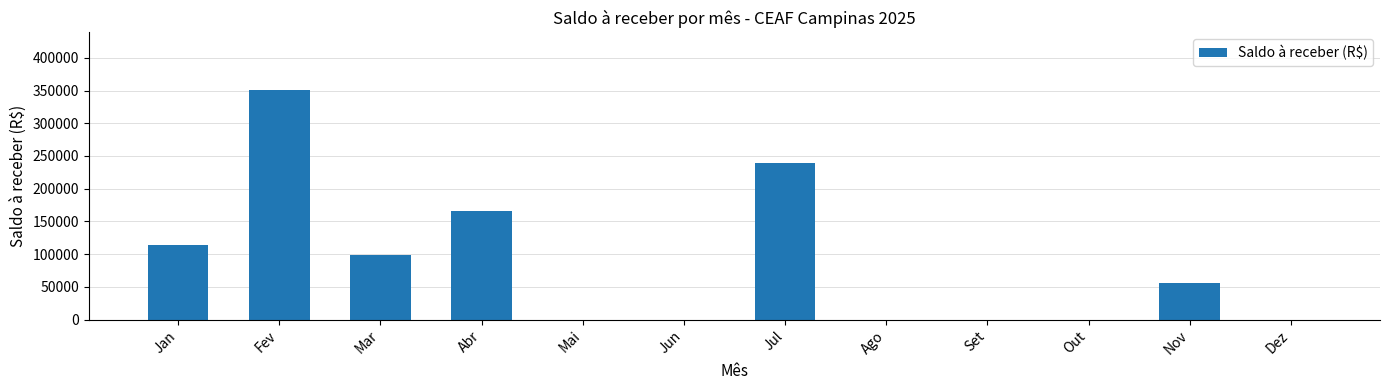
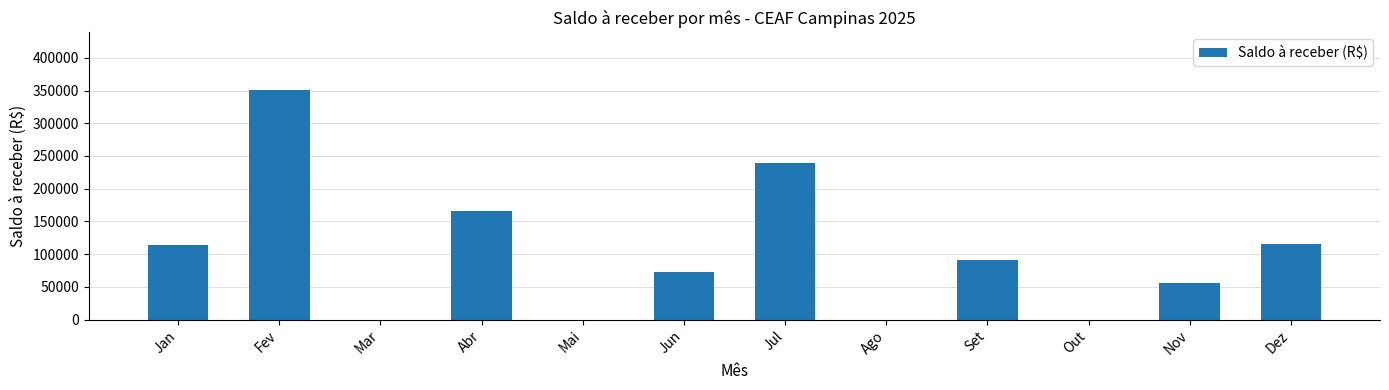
Mar: 100000 -> 0
Jun: 0 -> 70000
Set: 0 -> 90000
Dez: 0 -> 120000
